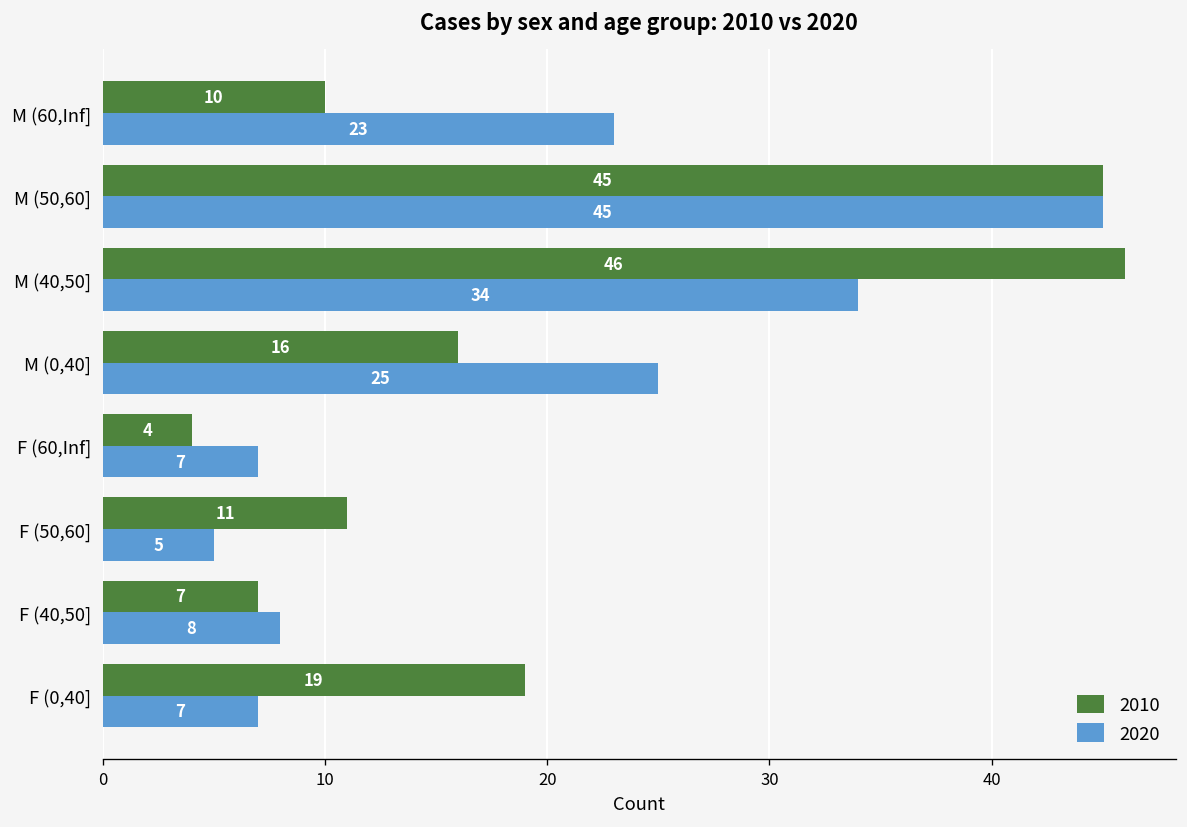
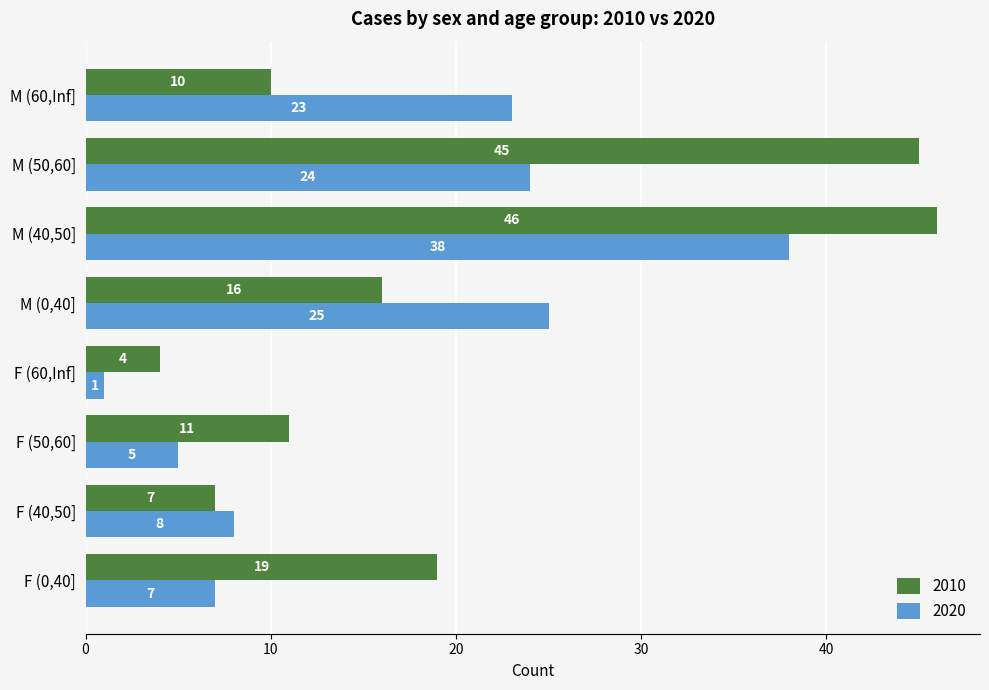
2020, M (50,60]: 45 -> 24
2020, M (40,50]: 34 -> 38
2020, F (60,Inf]: 7 -> 1
